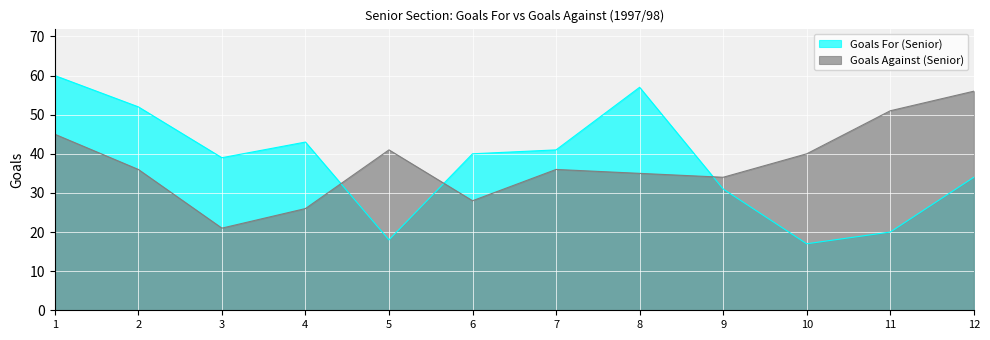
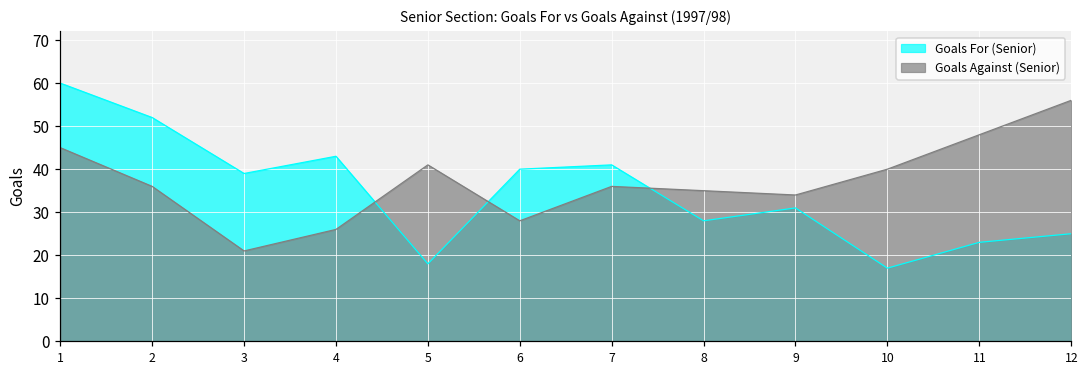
Goals For (Senior), 8: 57 -> 28
Goals For (Senior), 11: 20 -> 23
Goals Against (Senior), 11: 51 -> 48
Goals For (Senior), 12: 34 -> 25
